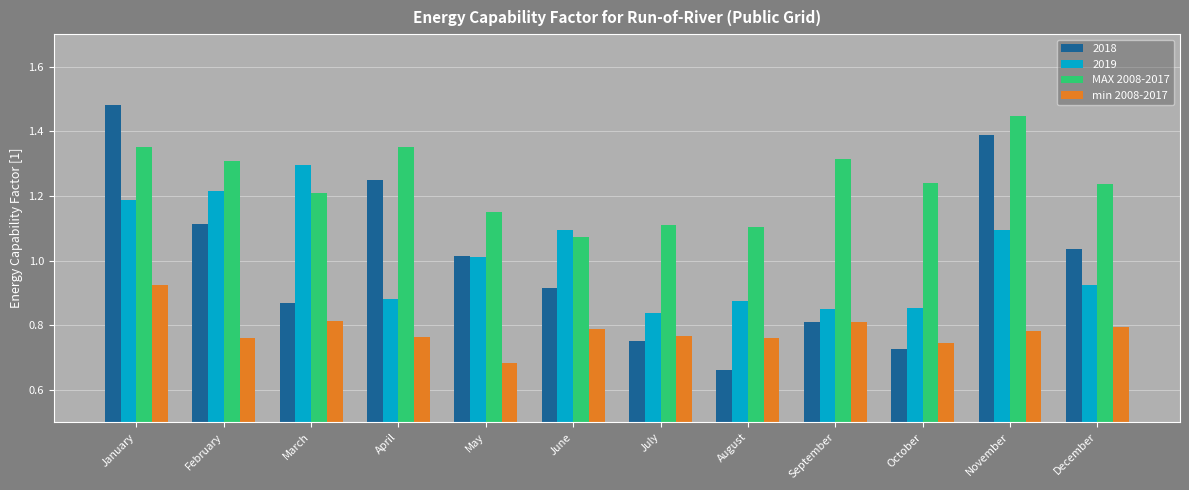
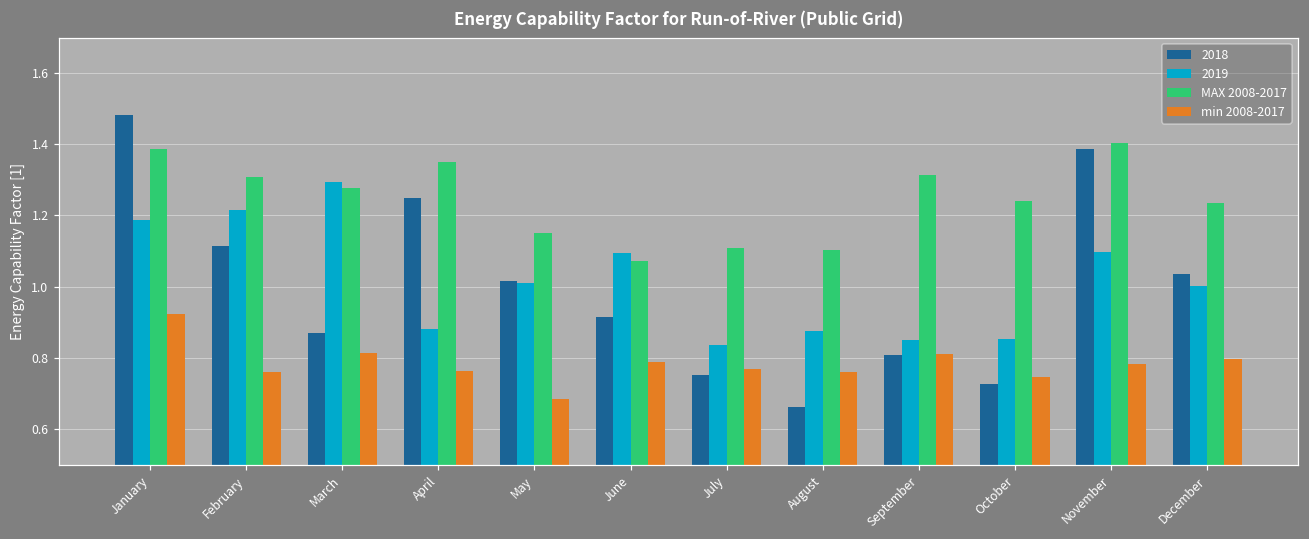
MAX 2008-2017, January: 1.35 -> 1.39
MAX 2008-2017, March: 1.21 -> 1.28
MAX 2008-2017, November: 1.45 -> 1.40
2019, December: 0.92 -> 1.00
